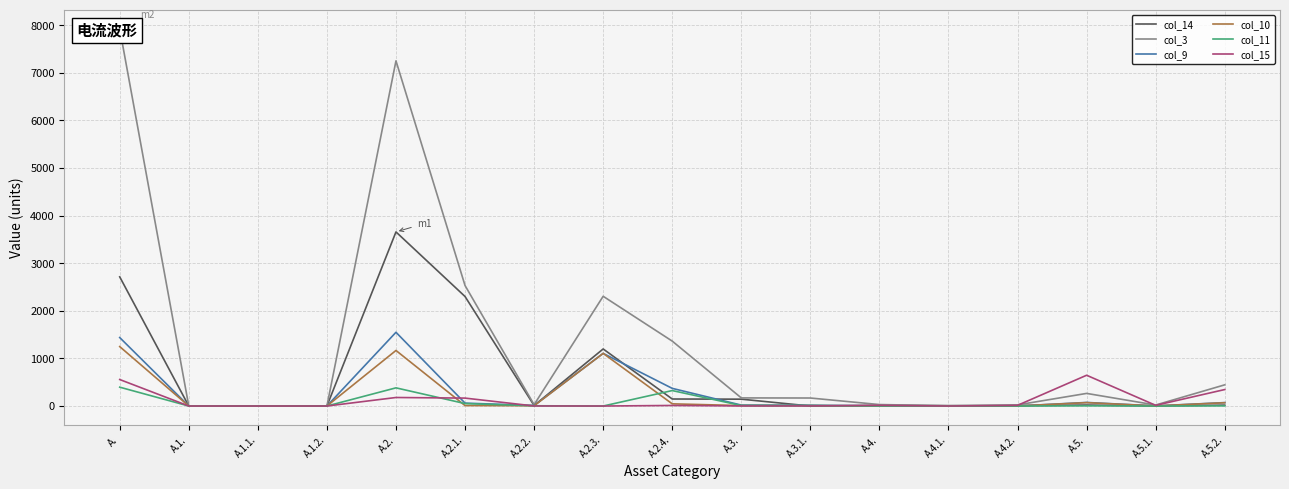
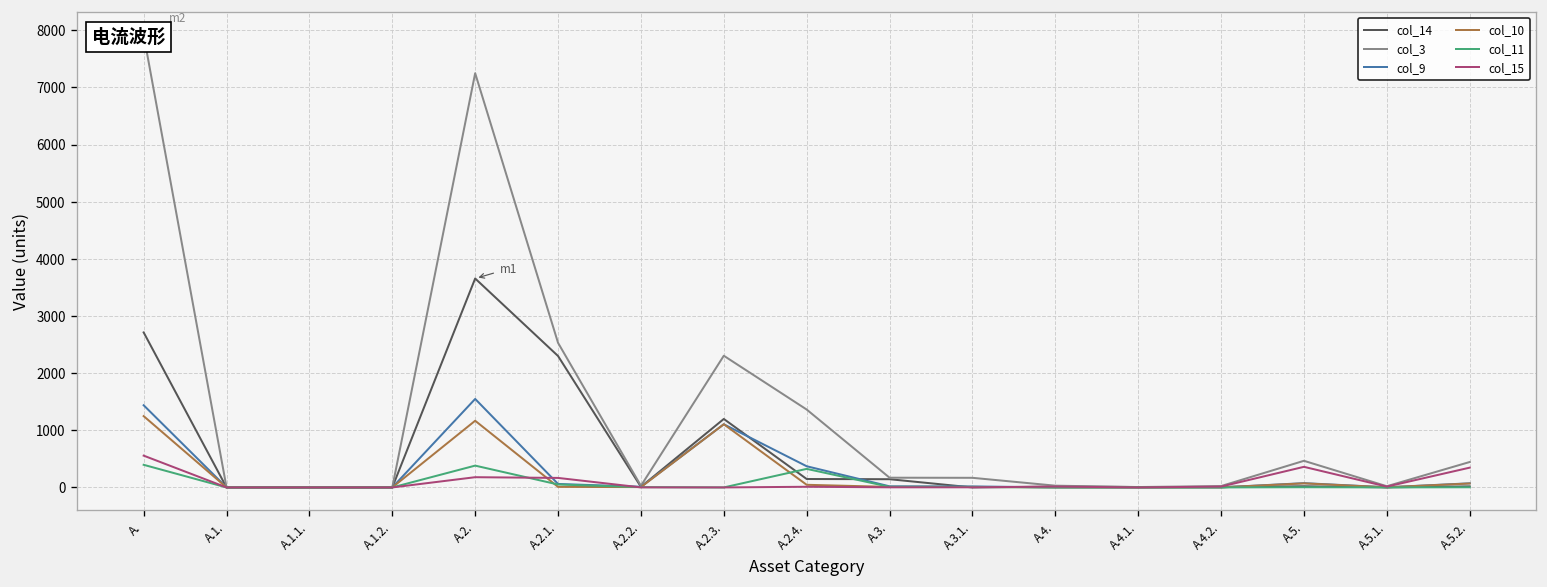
col_3, A.5.: 300 -> 500
col_15, A.5.: 600 -> 400
